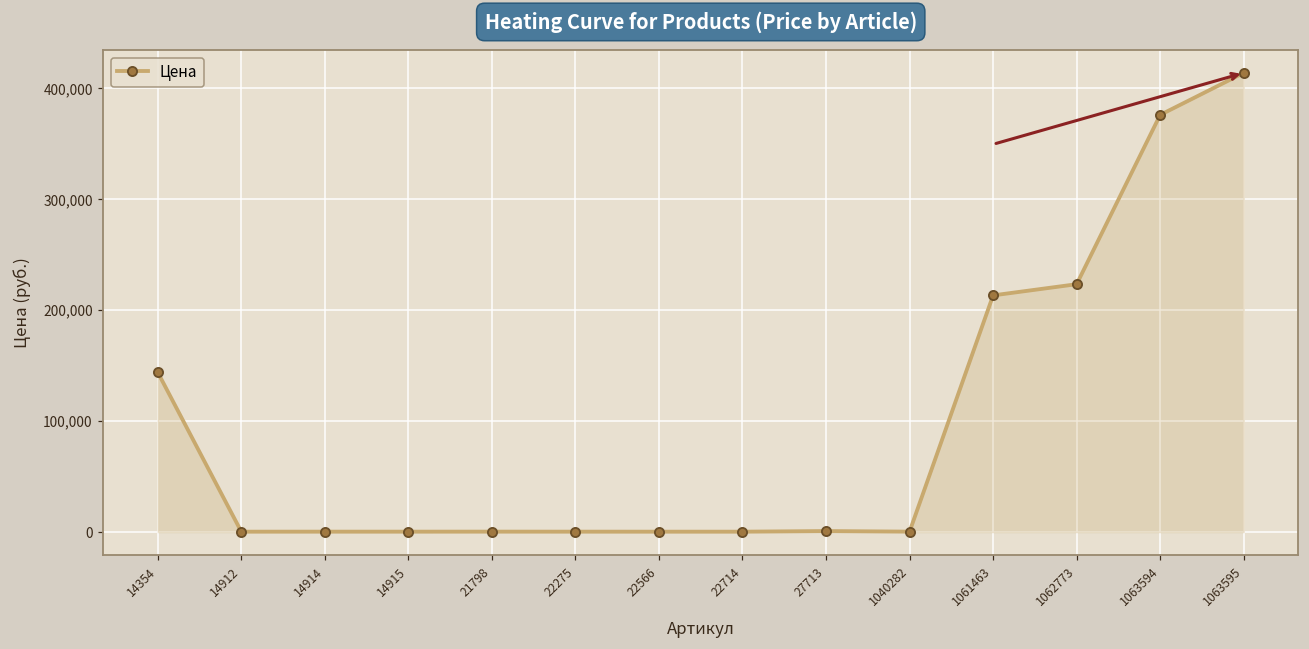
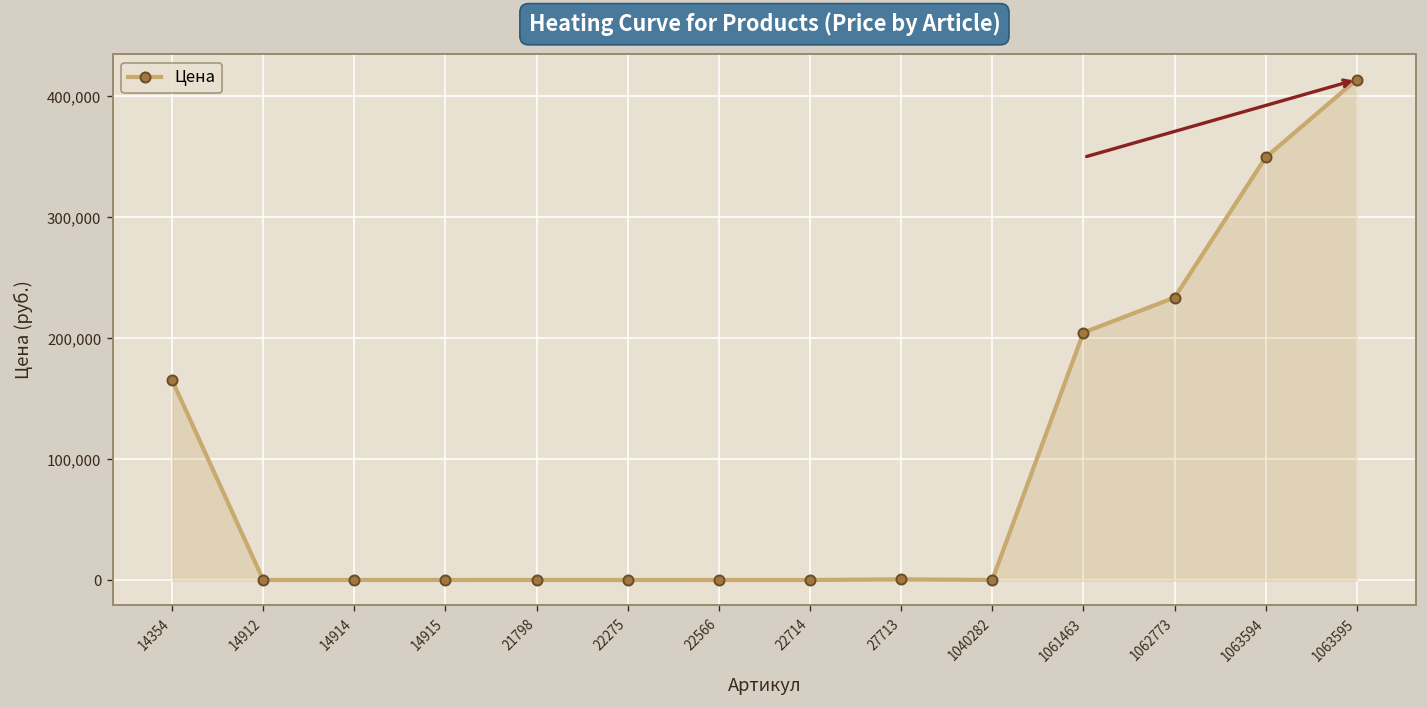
14354: 144,000 -> 166,000
1061463: 213,000 -> 205,000
1062773: 223,000 -> 234,000
1063594: 376,000 -> 350,000
